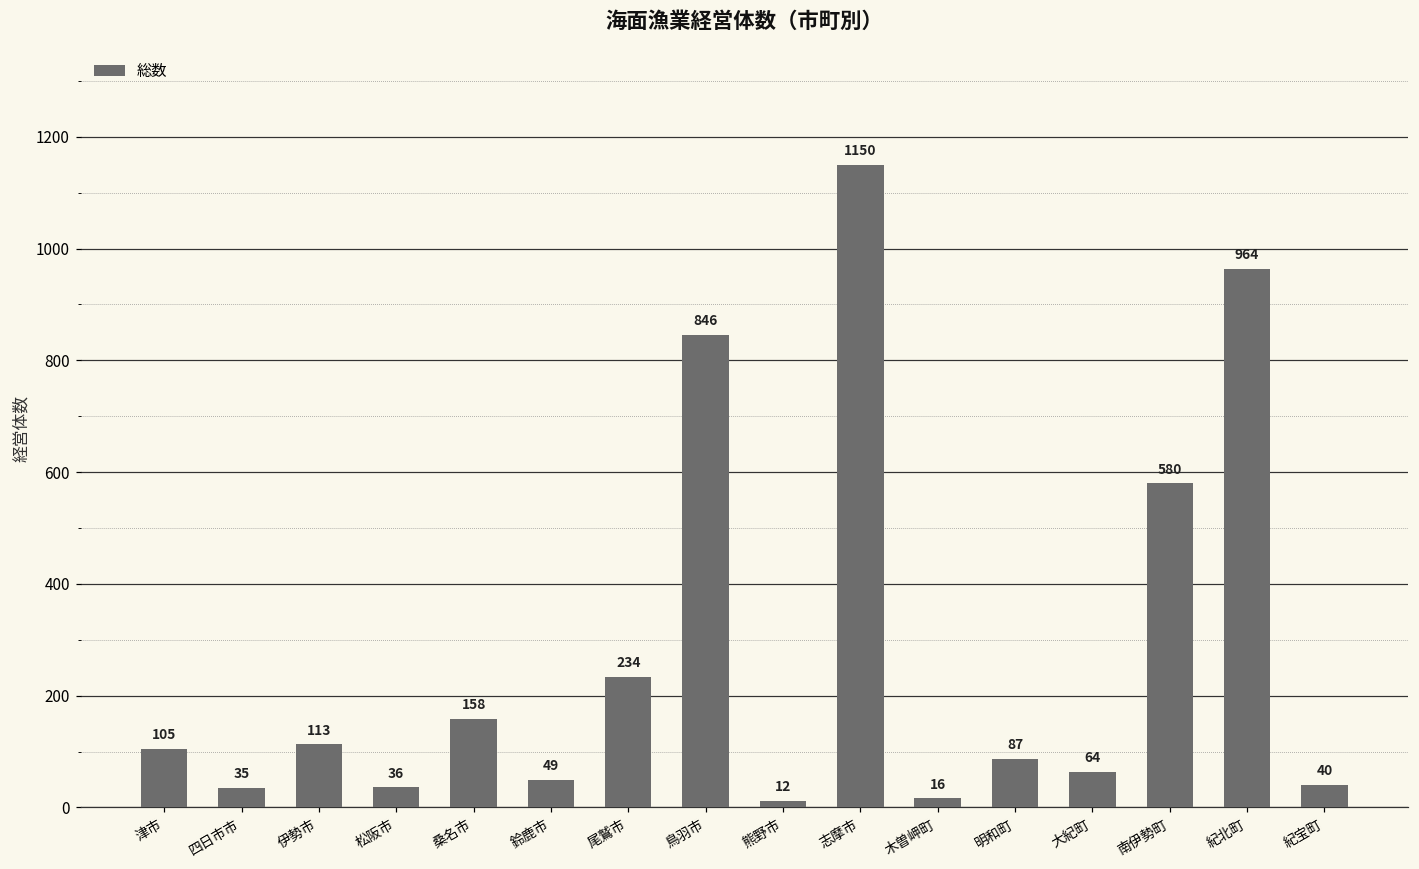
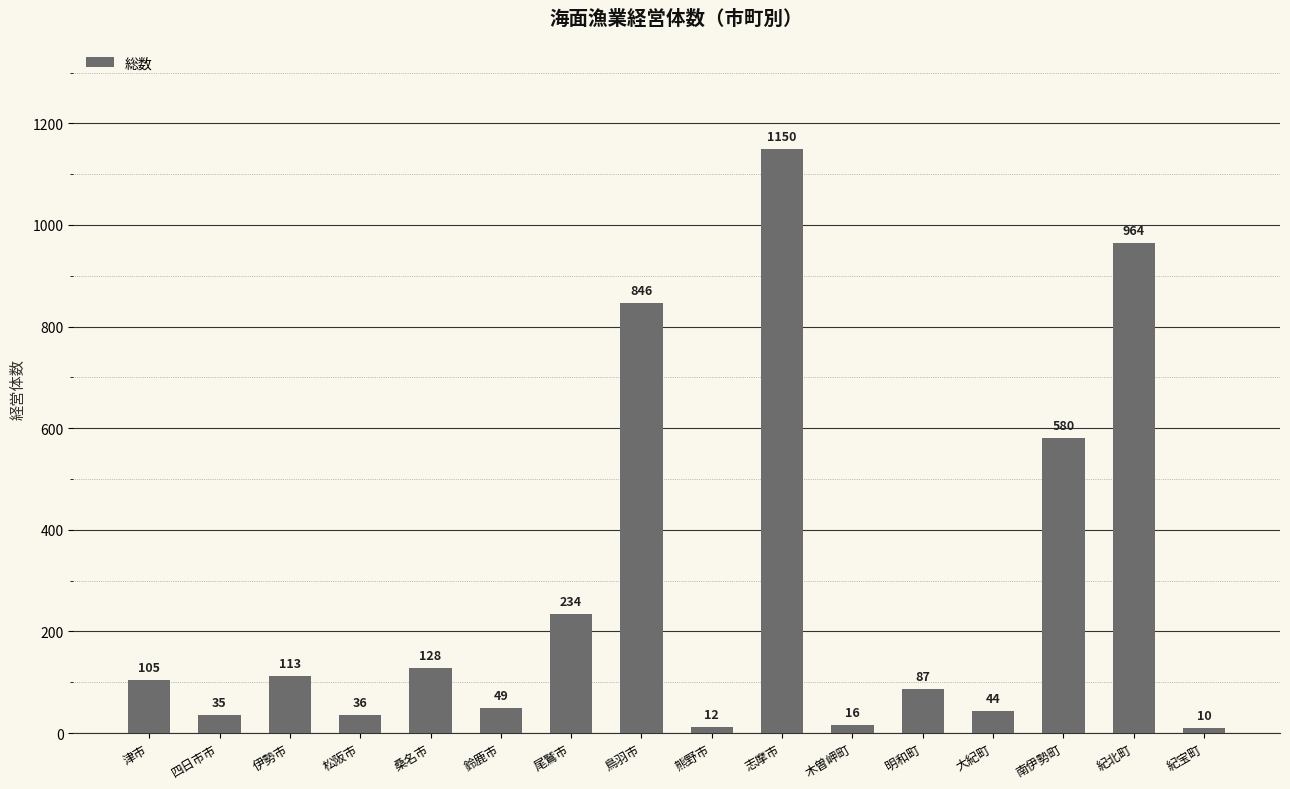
桑名市: 158 -> 128
大紀町: 64 -> 44
紀宝町: 40 -> 10
